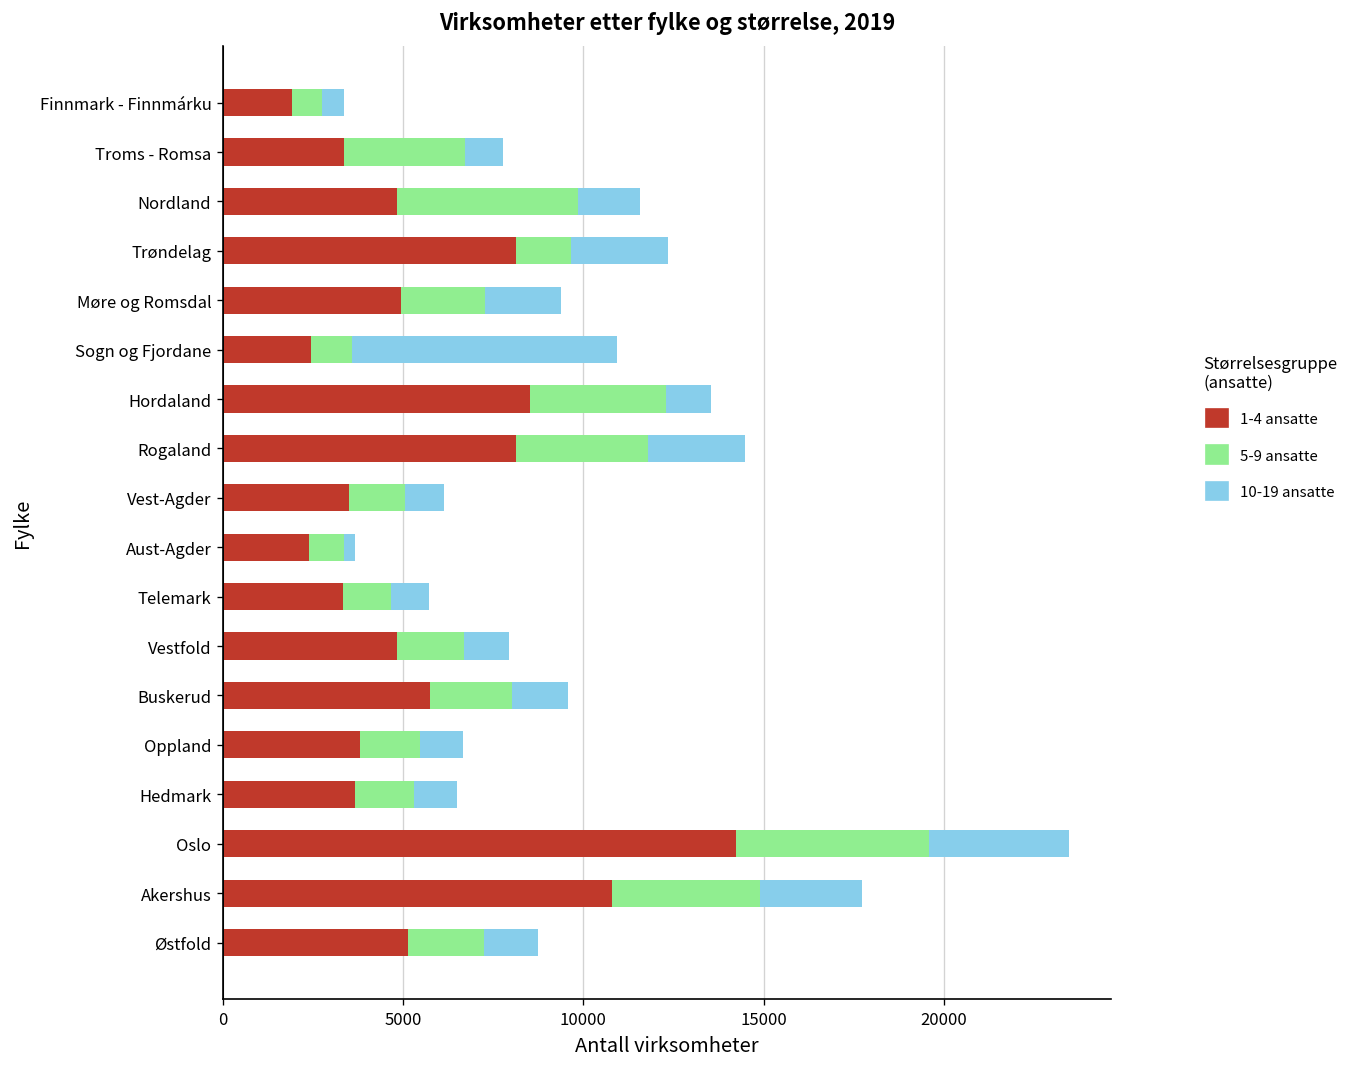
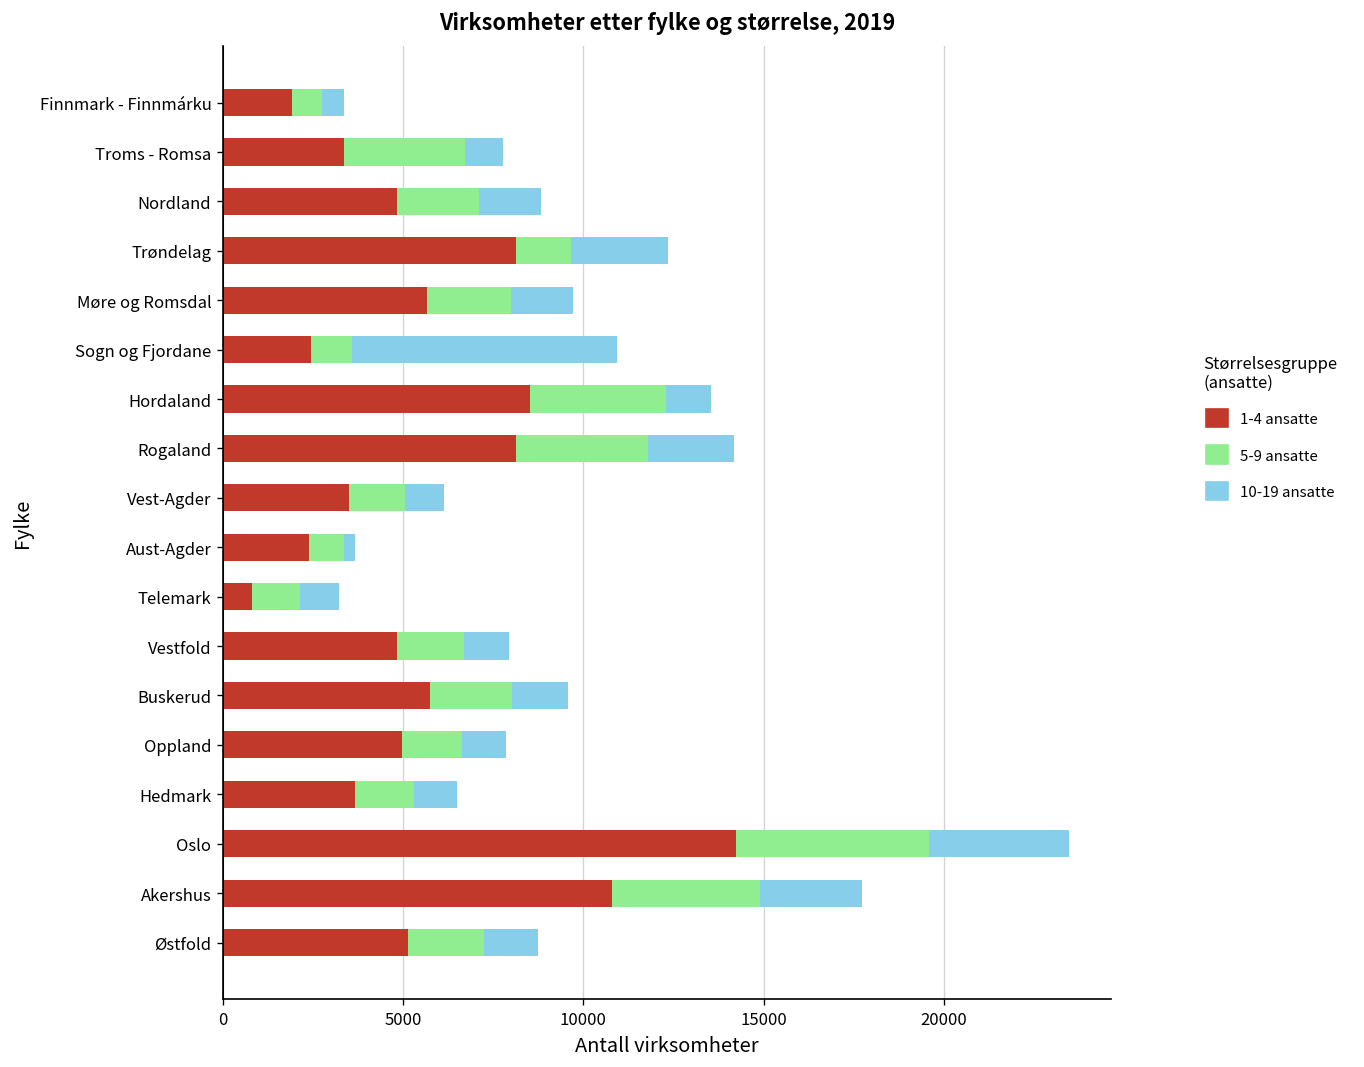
5-9 ansatte, Nordland: 5000 -> 2300
1-4 ansatte, Møre og Romsdal: 4900 -> 5700
10-19 ansatte, Møre og Romsdal: 2100 -> 1700
10-19 ansatte, Rogaland: 2700 -> 2400
1-4 ansatte, Telemark: 3300 -> 800
1-4 ansatte, Oppland: 3800 -> 5000
